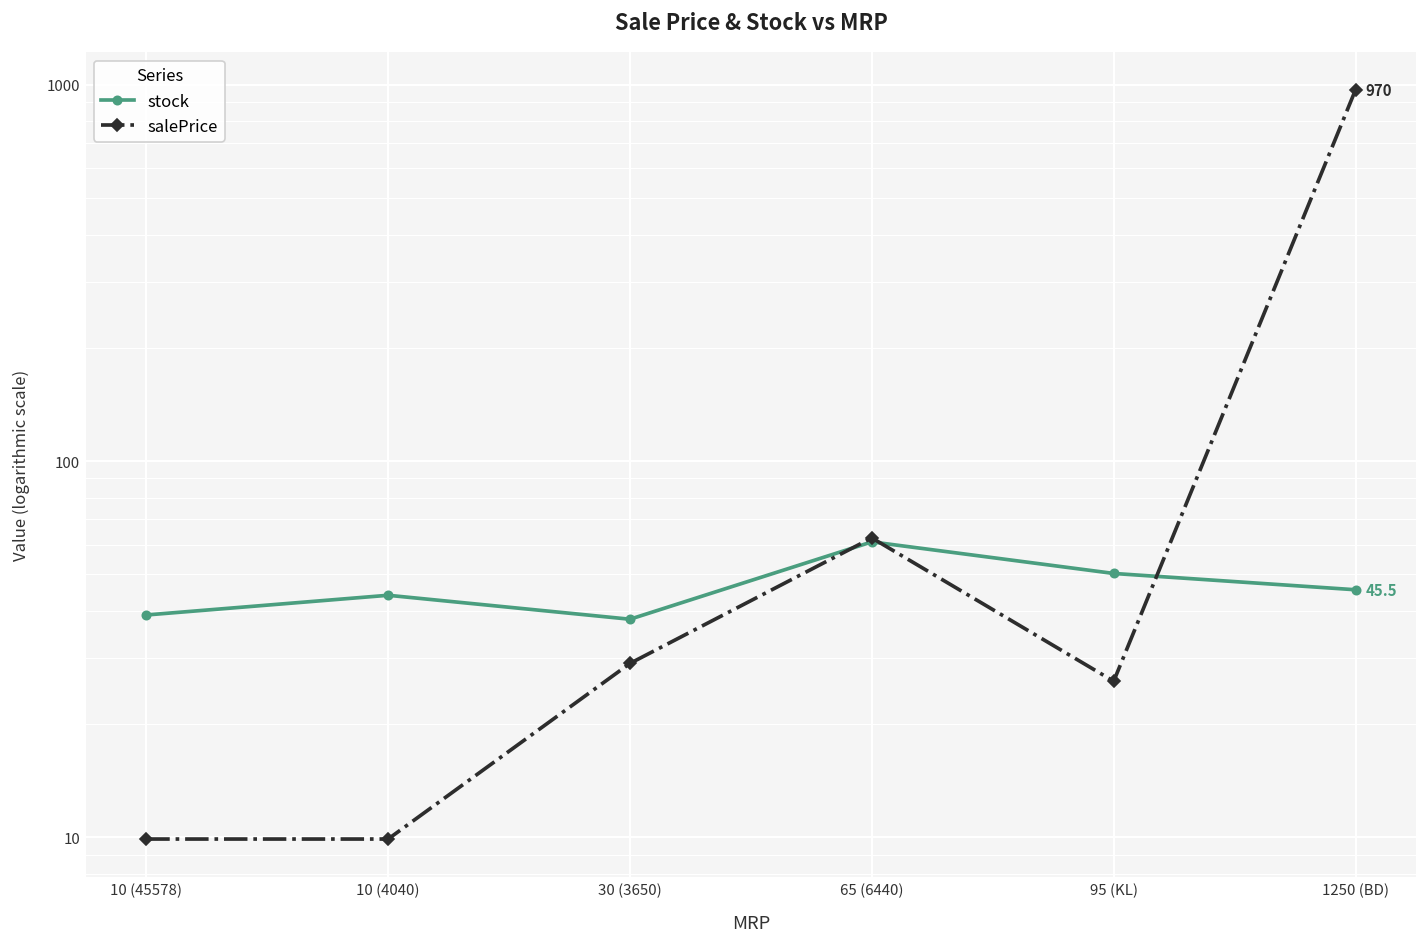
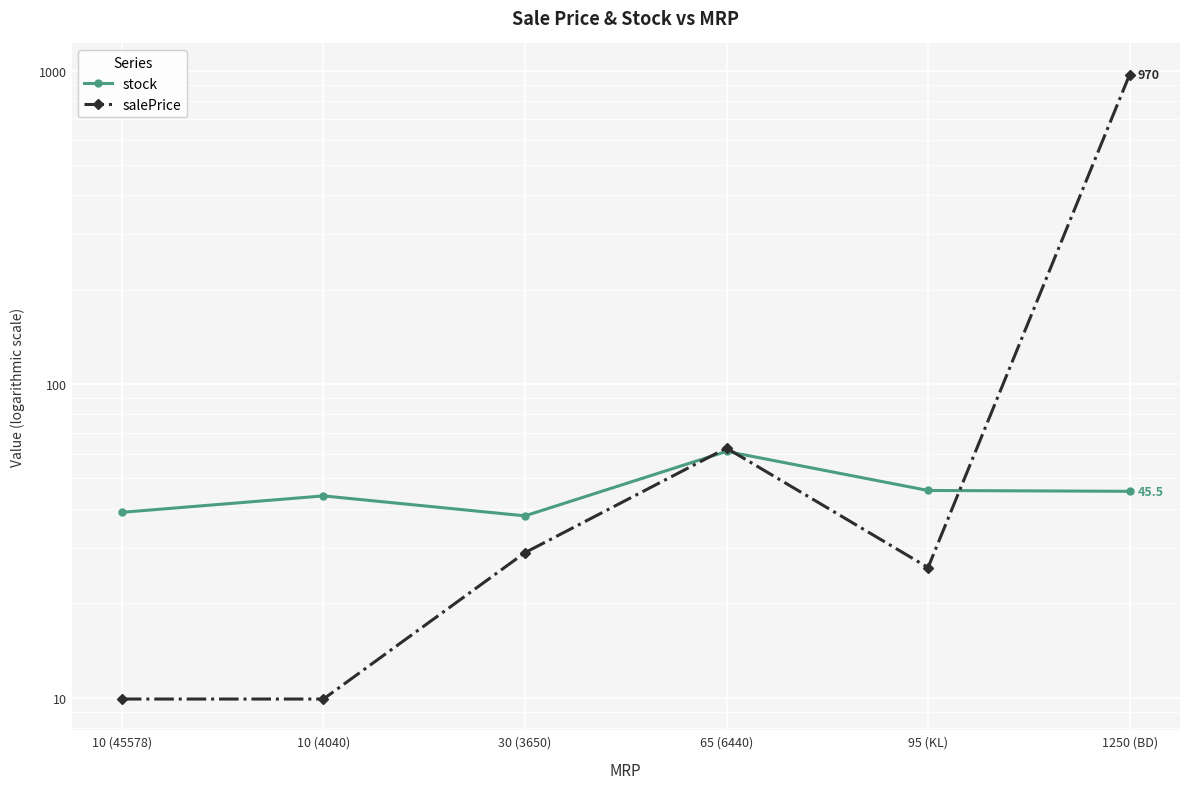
stock, 95 (KL): 50 -> 46
